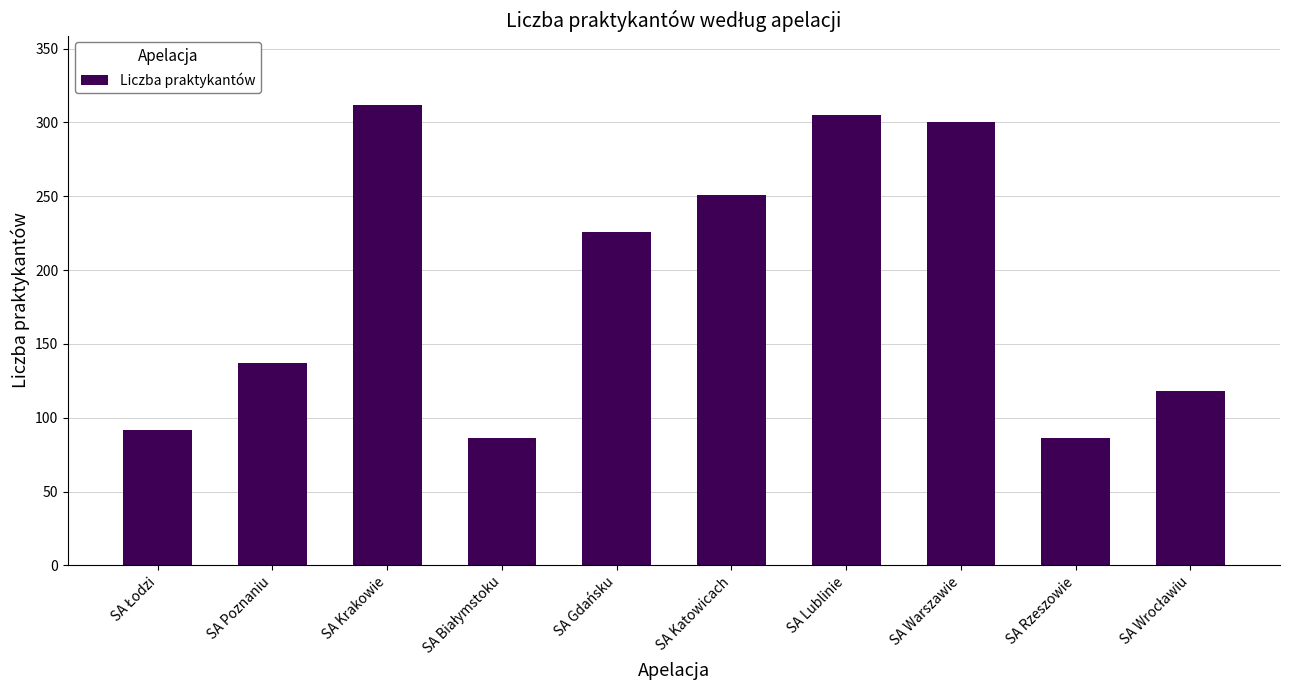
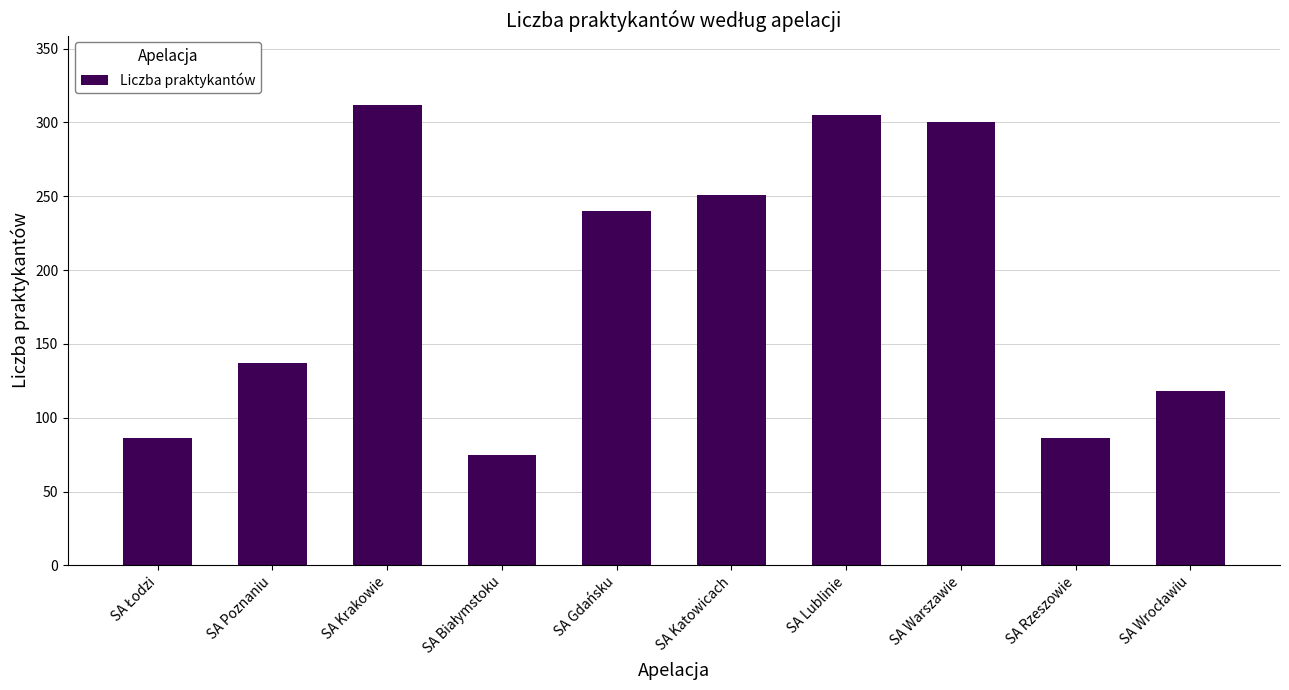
SA Łodzi: 92 -> 86
SA Białymstoku: 86 -> 75
SA Gdańsku: 226 -> 240
